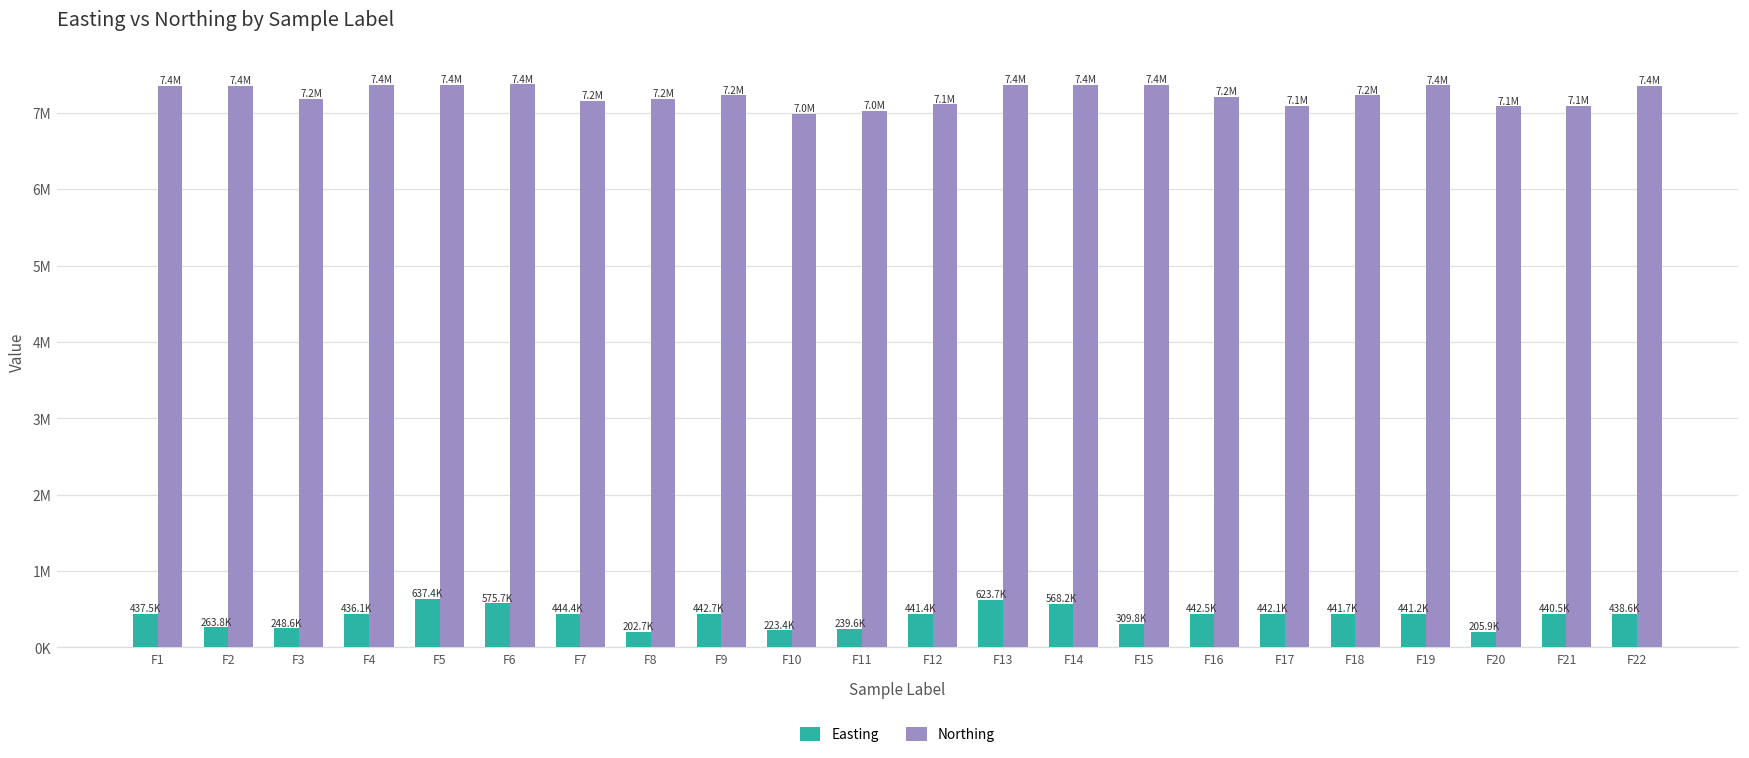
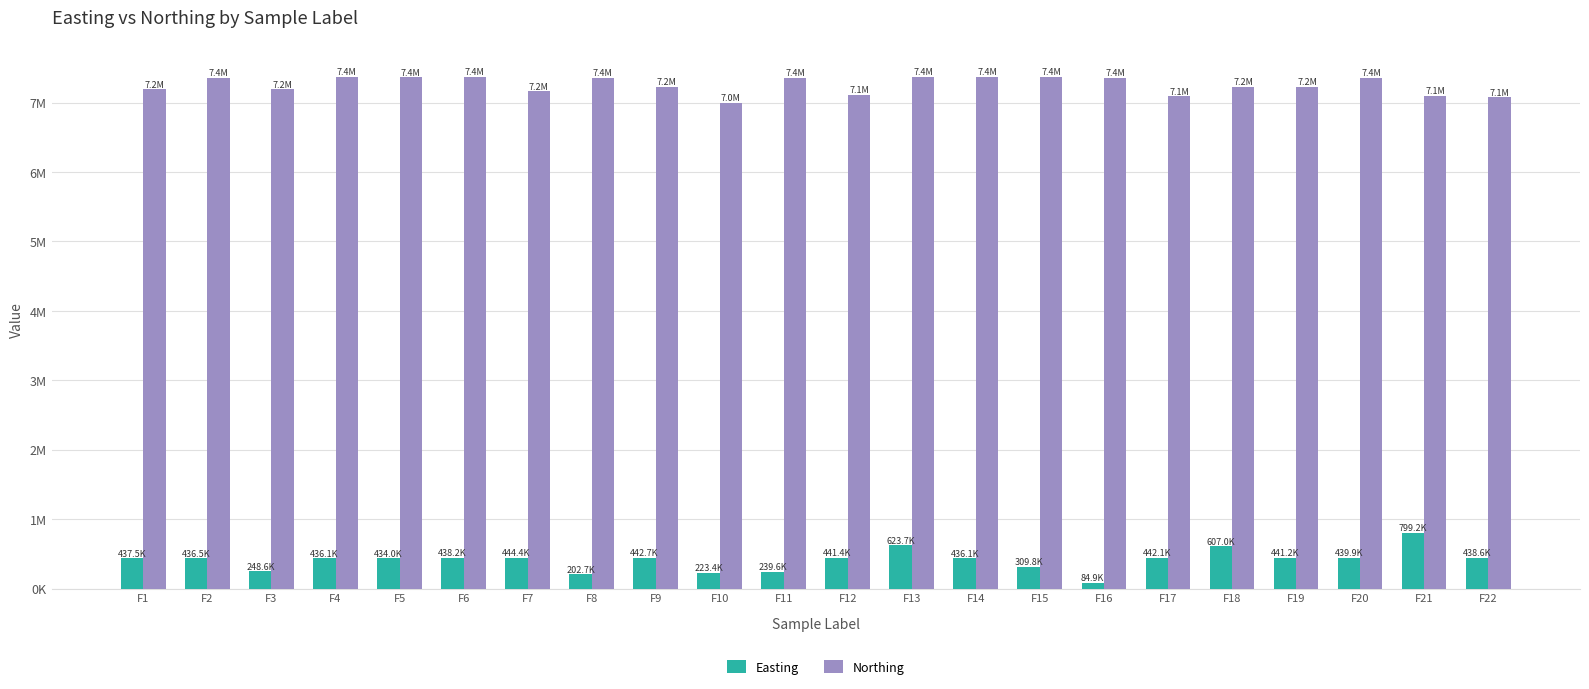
Northing, F1: 7.4M -> 7.2M
Easting, F2: 263.8K -> 436.5K
Easting, F5: 637.4K -> 434.0K
Easting, F6: 575.7K -> 438.2K
Northing, F8: 7.2M -> 7.4M
Northing, F11: 7.0M -> 7.4M
Easting, F14: 568.2K -> 436.1K
Easting, F16: 442.5K -> 84.9K
Northing, F16: 7.2M -> 7.4M
Easting, F18: 441.7K -> 607.0K
Northing, F19: 7.4M -> 7.2M
Easting, F20: 205.9K -> 439.9K
Northing, F20: 7.1M -> 7.4M
Easting, F21: 440.5K -> 799.2K
Northing, F22: 7.4M -> 7.1M
